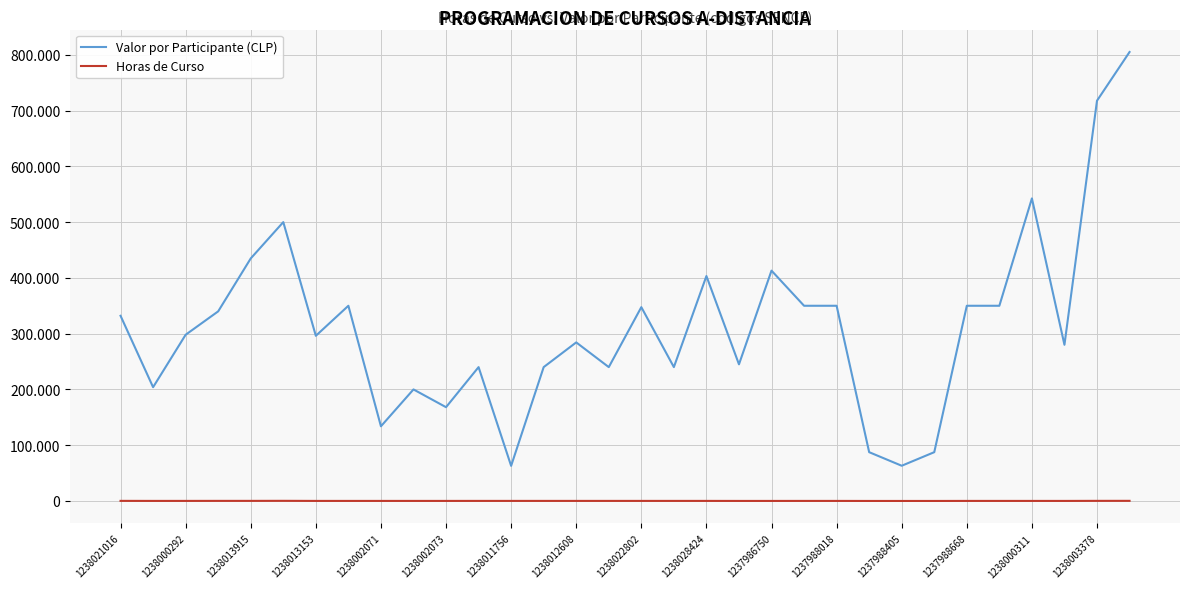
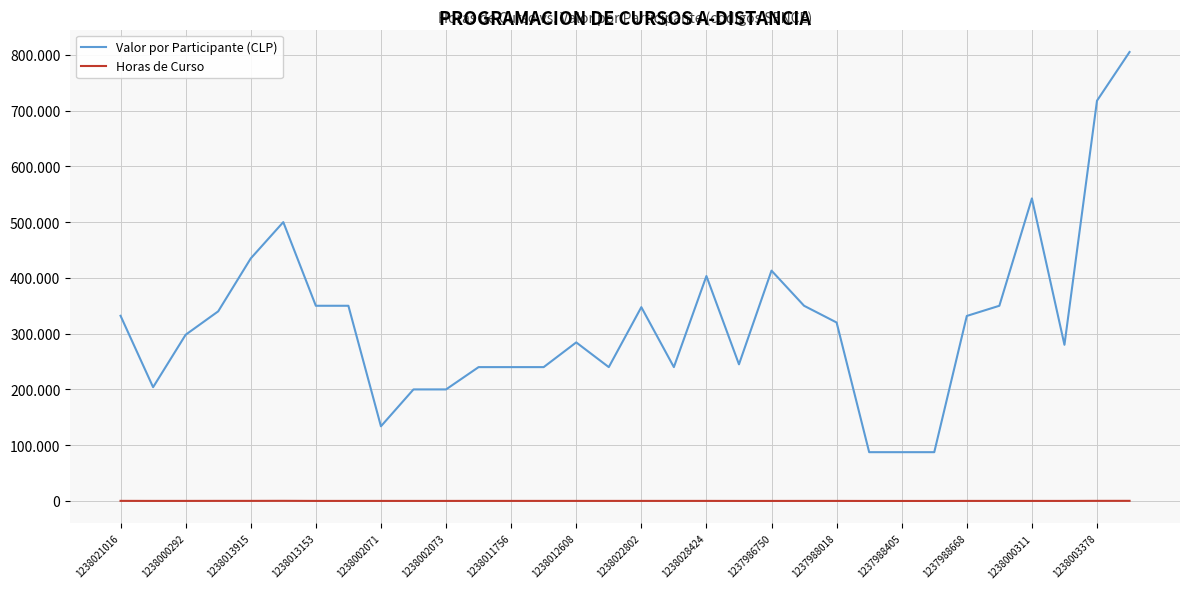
Valor por Participante (CLP), 1238013153: 300 -> 350
Valor por Participante (CLP), 1238002073: 170 -> 200
Valor por Participante (CLP), 1238011756: 60 -> 240
Valor por Participante (CLP), 1237988018: 350 -> 320
Valor por Participante (CLP), 1237988405: 60 -> 90
Valor por Participante (CLP), 1237988668: 350 -> 330
